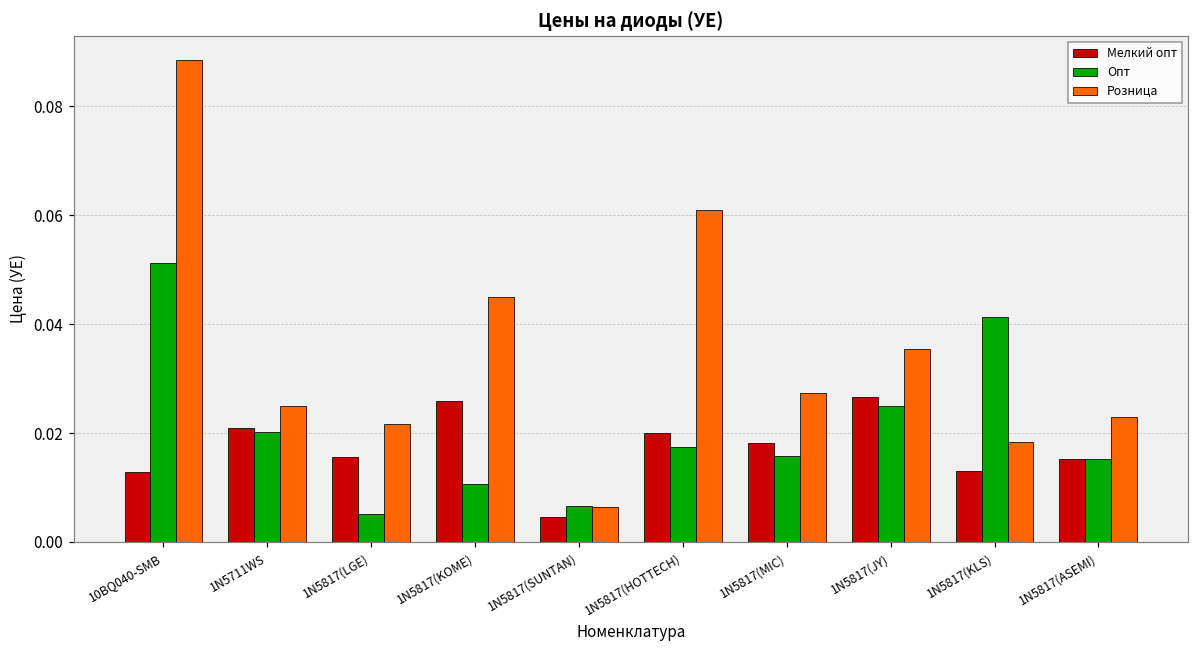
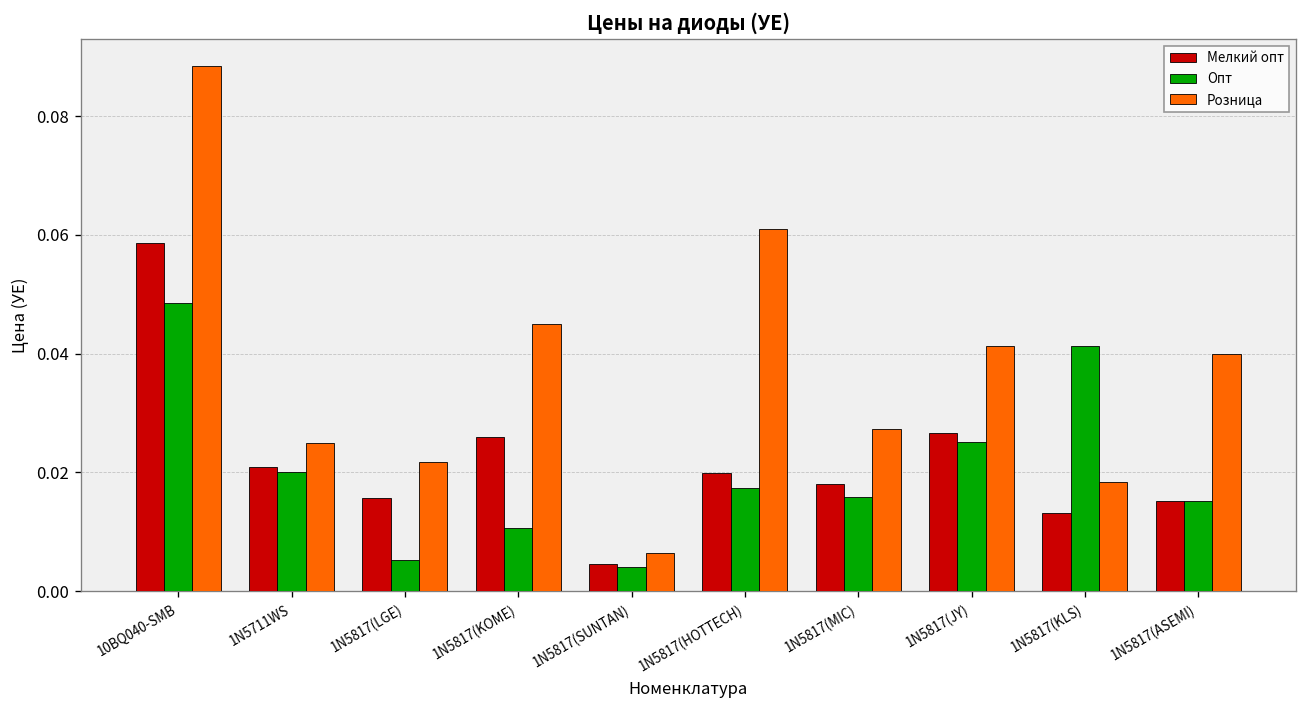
Мелкий опт, 10BQ040-SMB: 0.013 -> 0.059
Опт, 10BQ040-SMB: 0.051 -> 0.049
Опт, 1N5817(SUNTAN): 0.007 -> 0.004
Розница, 1N5817(JY): 0.035 -> 0.041
Розница, 1N5817(ASEMI): 0.023 -> 0.040
